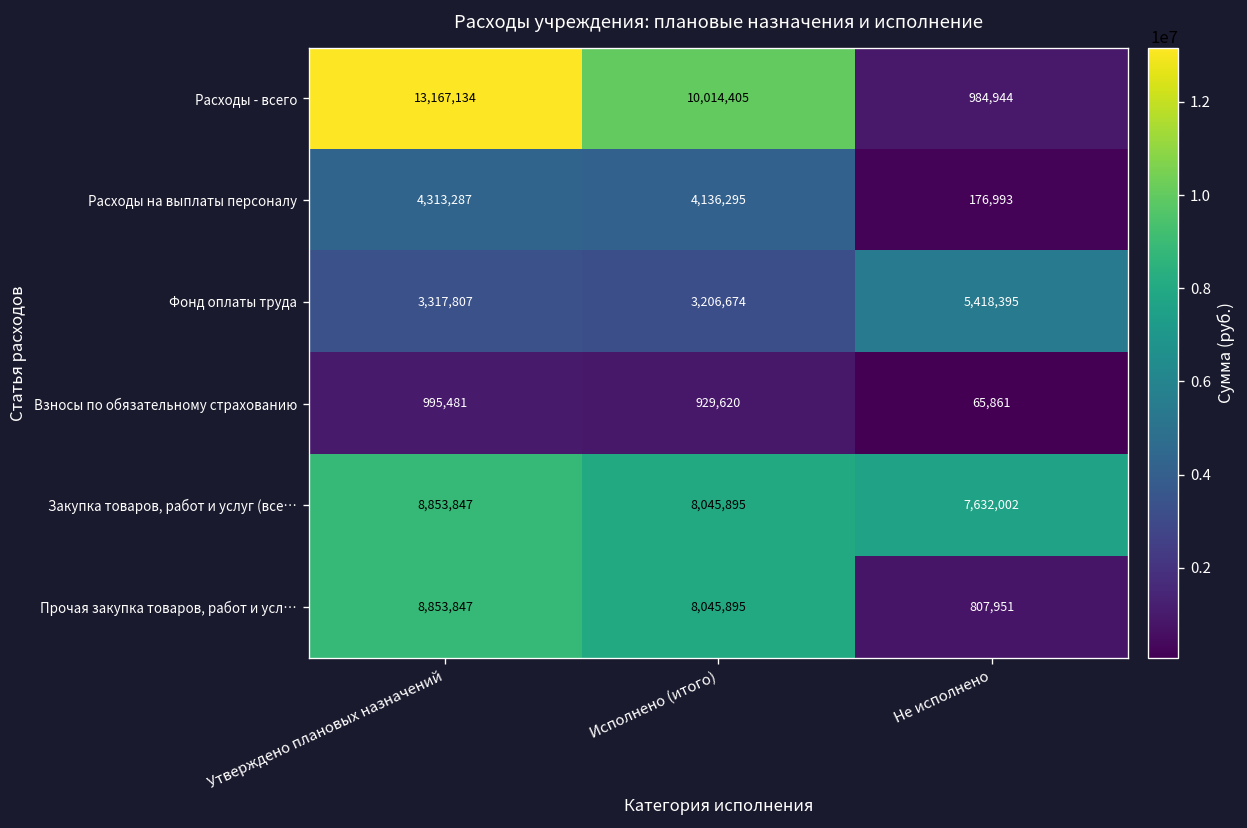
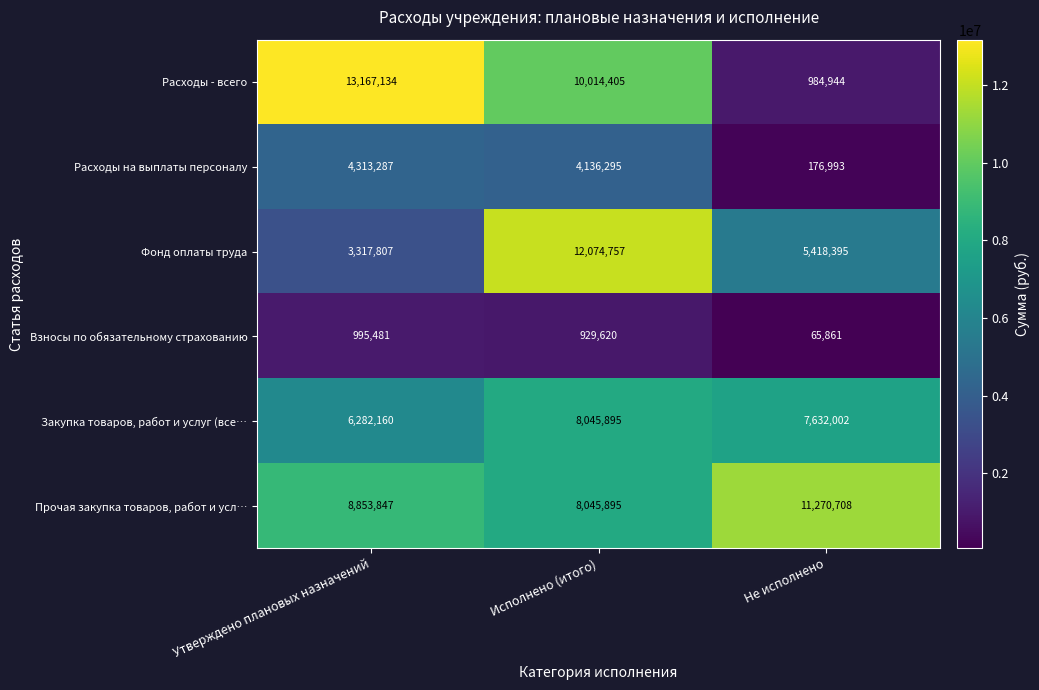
Фонд оплаты труда, Исполнено (итого): 3,206,674 -> 12,074,757
Закупка товаров, работ и услуг (все…, Утверждено плановых назначений: 8,853,847 -> 6,282,160
Прочая закупка товаров, работ и усл…, Не исполнено: 807,951 -> 11,270,708
